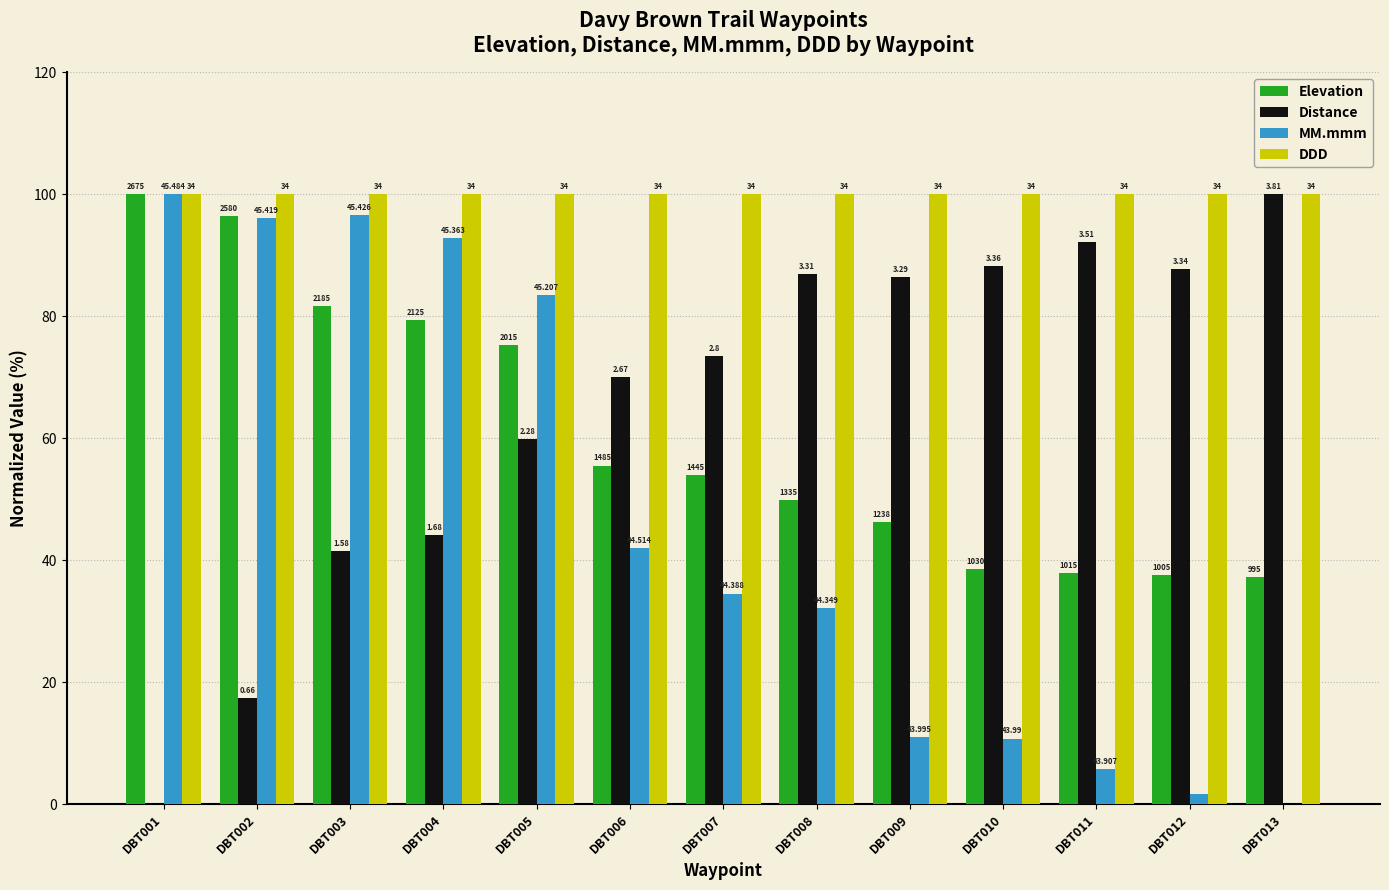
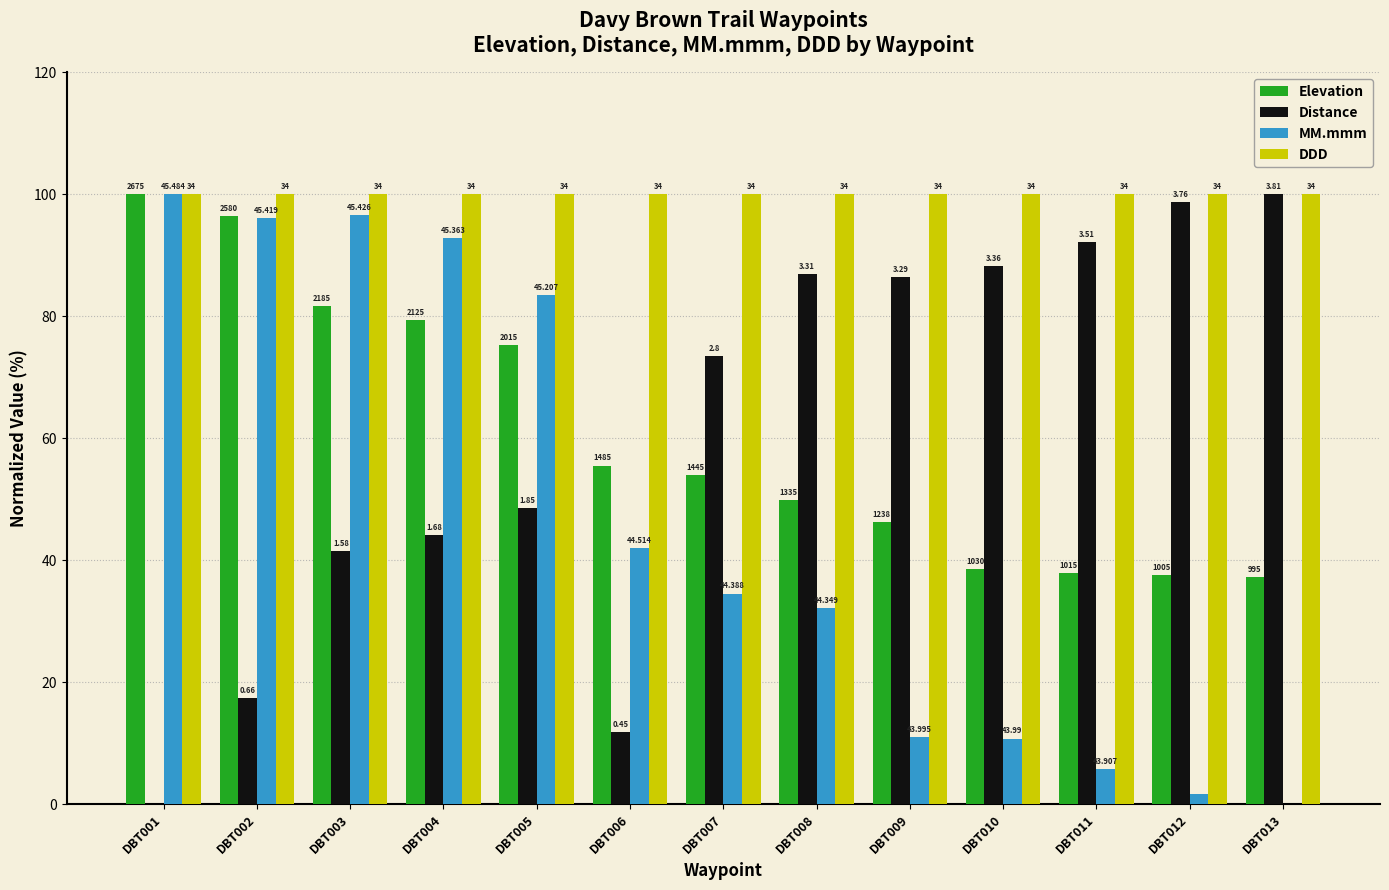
Distance, DBT005: 2.28 -> 1.85
Distance, DBT006: 2.67 -> 0.45
Distance, DBT012: 3.34 -> 3.76
